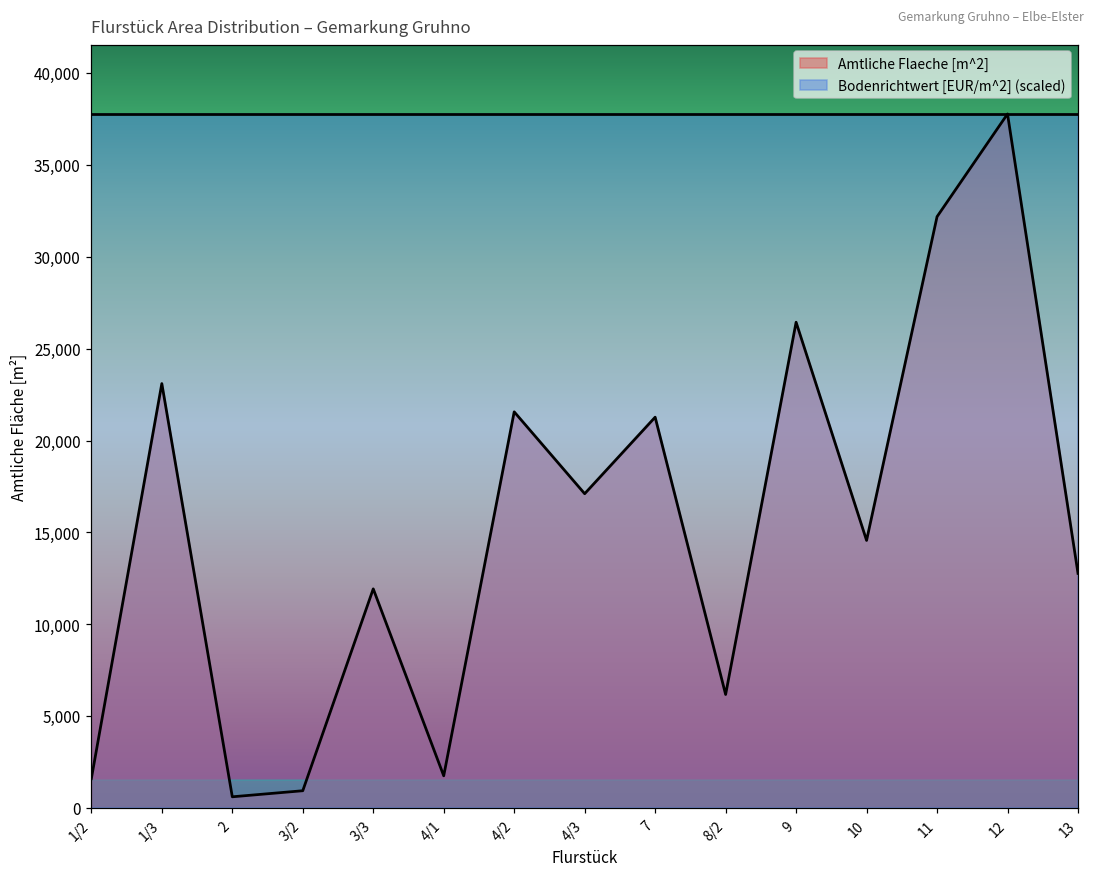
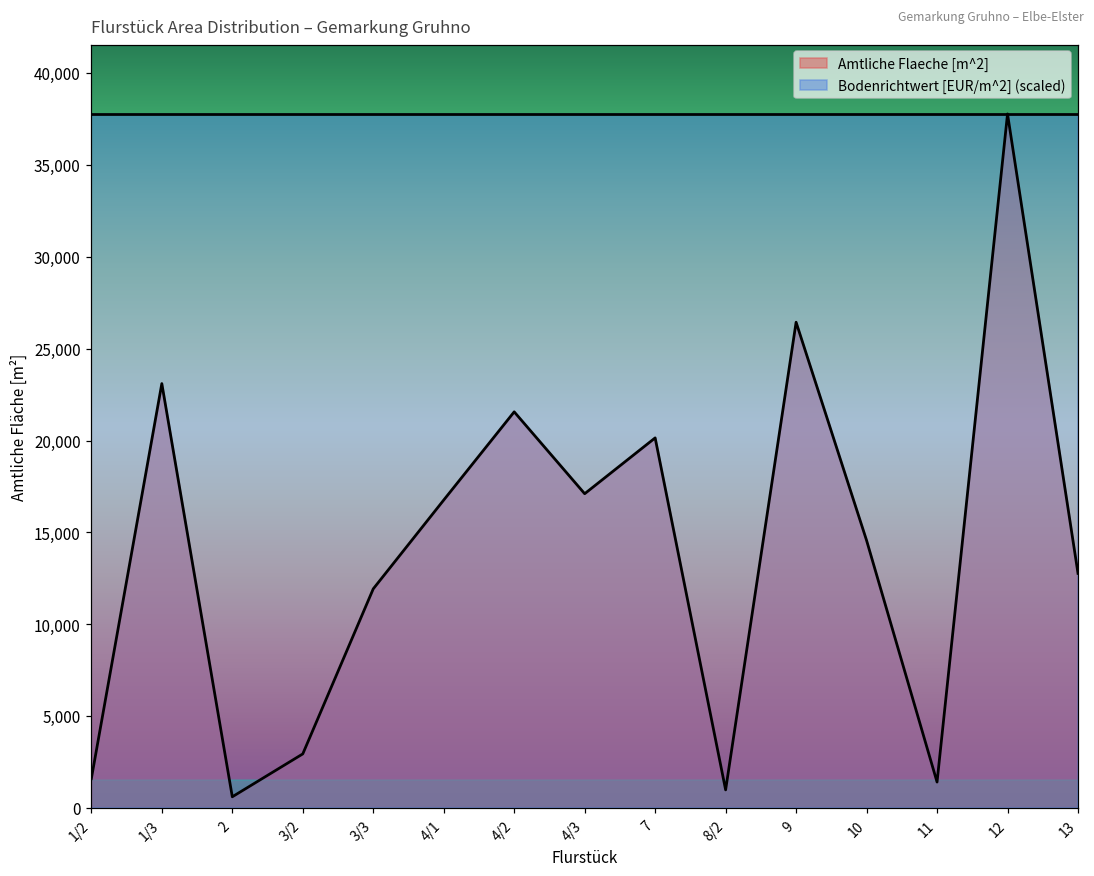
Amtliche Flaeche [m^2], 3/2: 900 -> 2,900
Amtliche Flaeche [m^2], 4/1: 1,800 -> 16,800
Amtliche Flaeche [m^2], 7: 21,300 -> 20,100
Amtliche Flaeche [m^2], 8/2: 6,200 -> 1,000
Amtliche Flaeche [m^2], 11: 32,200 -> 1,400
